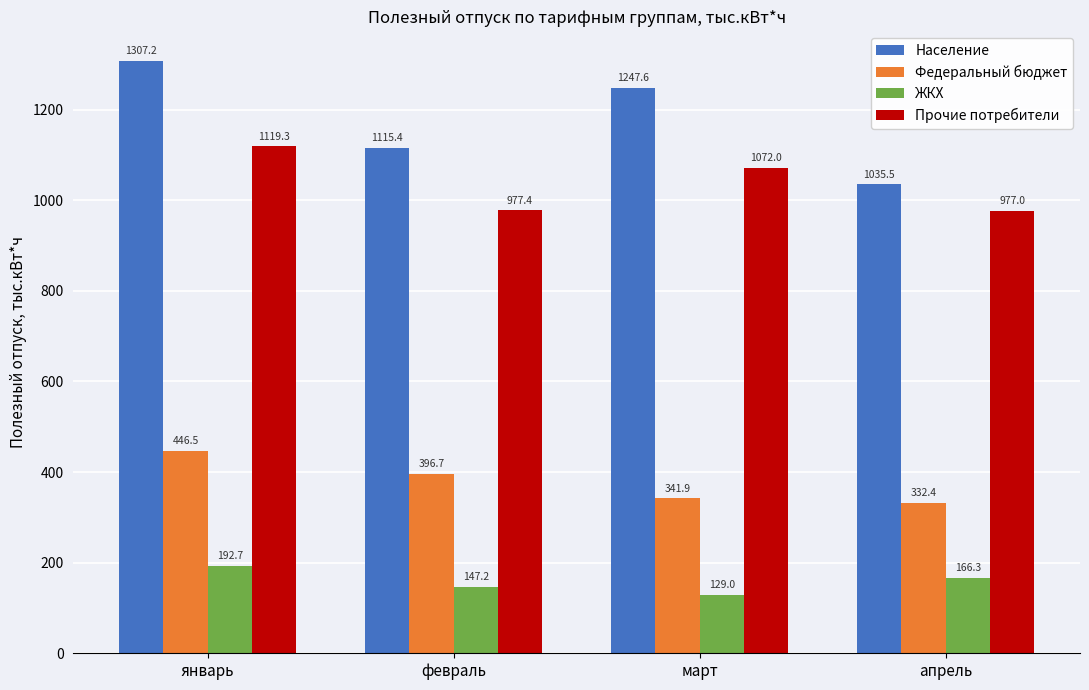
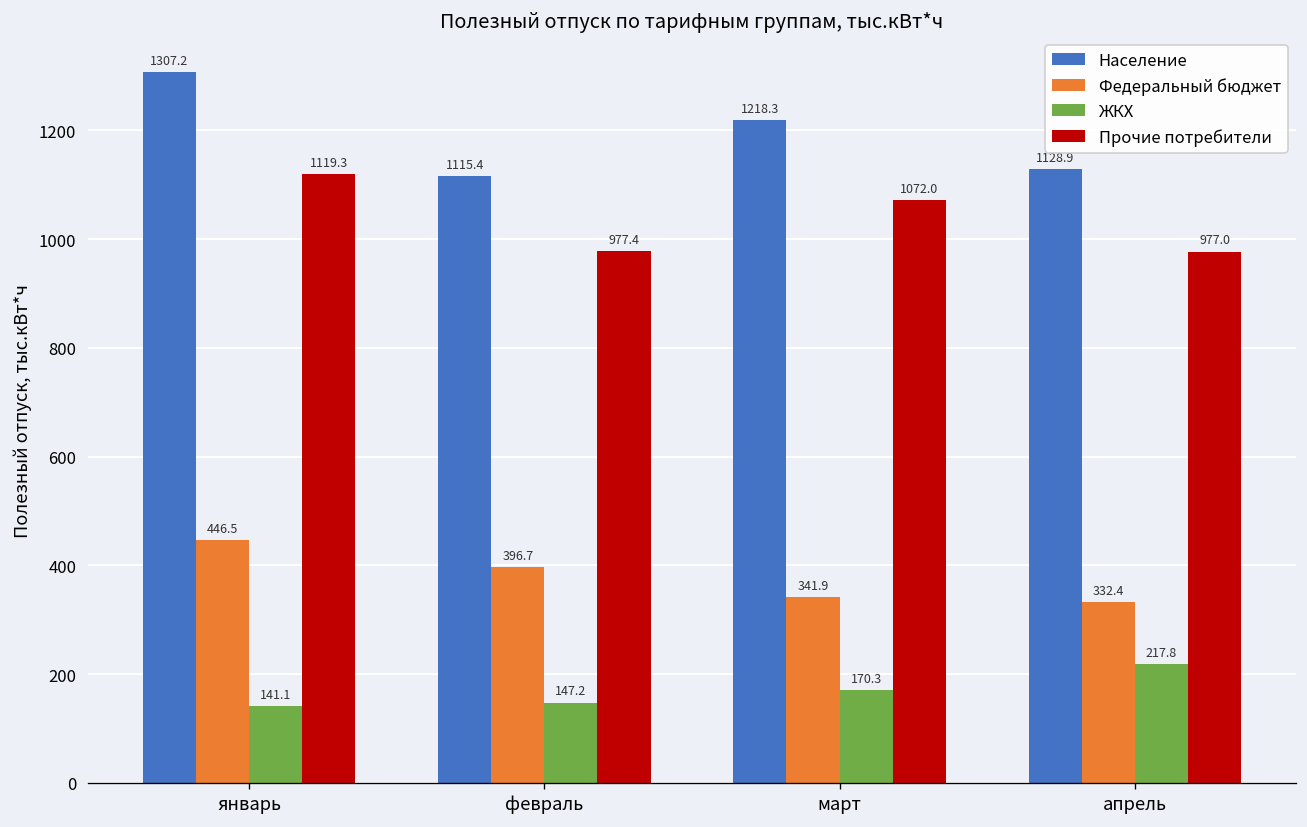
ЖКХ, январь: 192.7 -> 141.1
Население, март: 1247.6 -> 1218.3
ЖКХ, март: 129.0 -> 170.3
Население, апрель: 1040 -> 1130
ЖКХ, апрель: 166.3 -> 217.8
